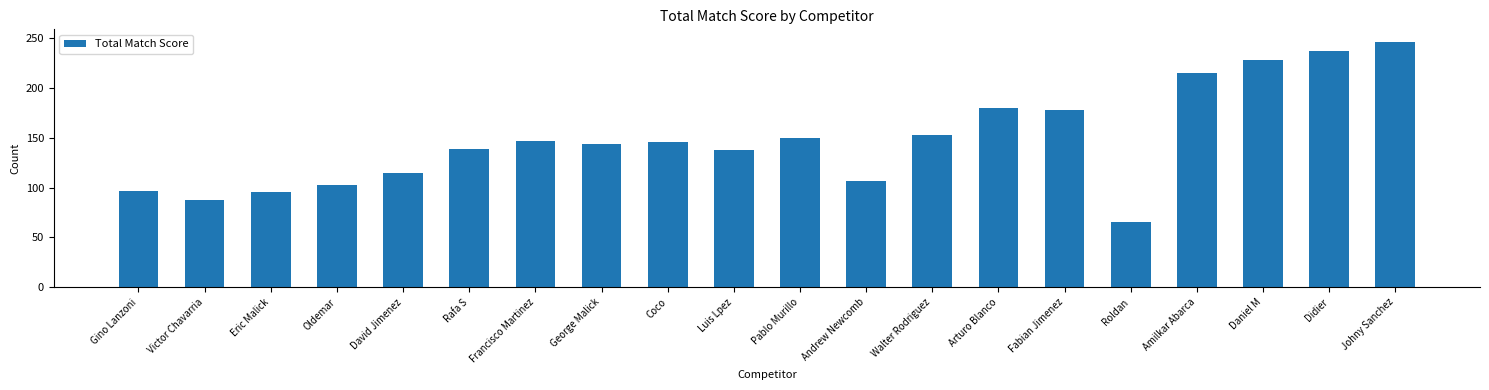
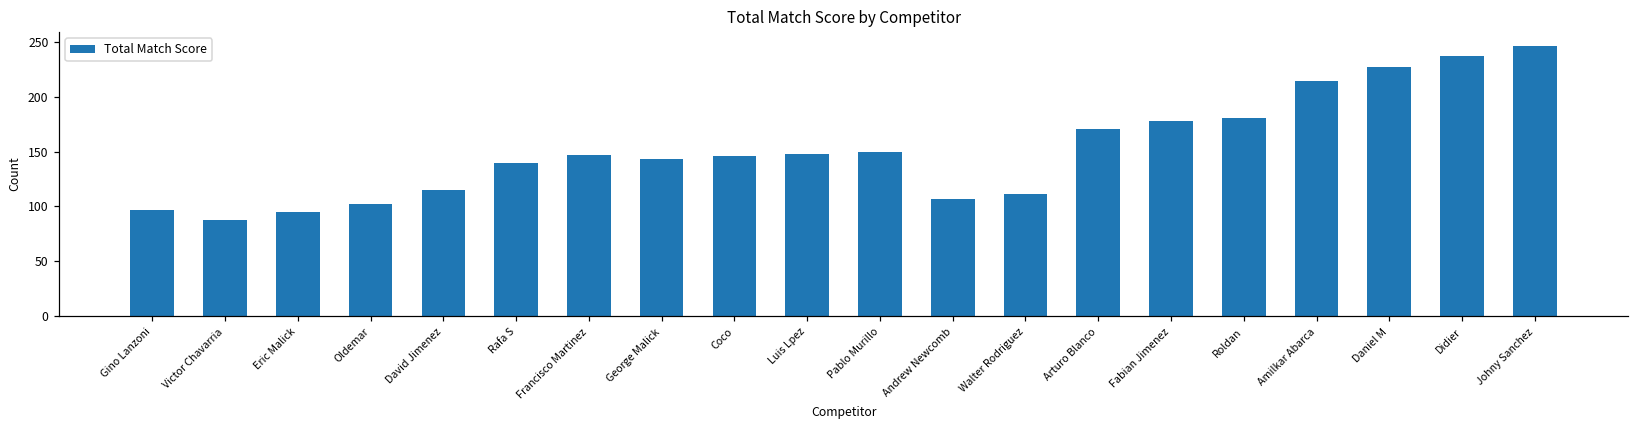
Luis Lpez: 140 -> 150
Walter Rodriguez: 150 -> 110
Arturo Blanco: 180 -> 170
Roldan: 70 -> 180
